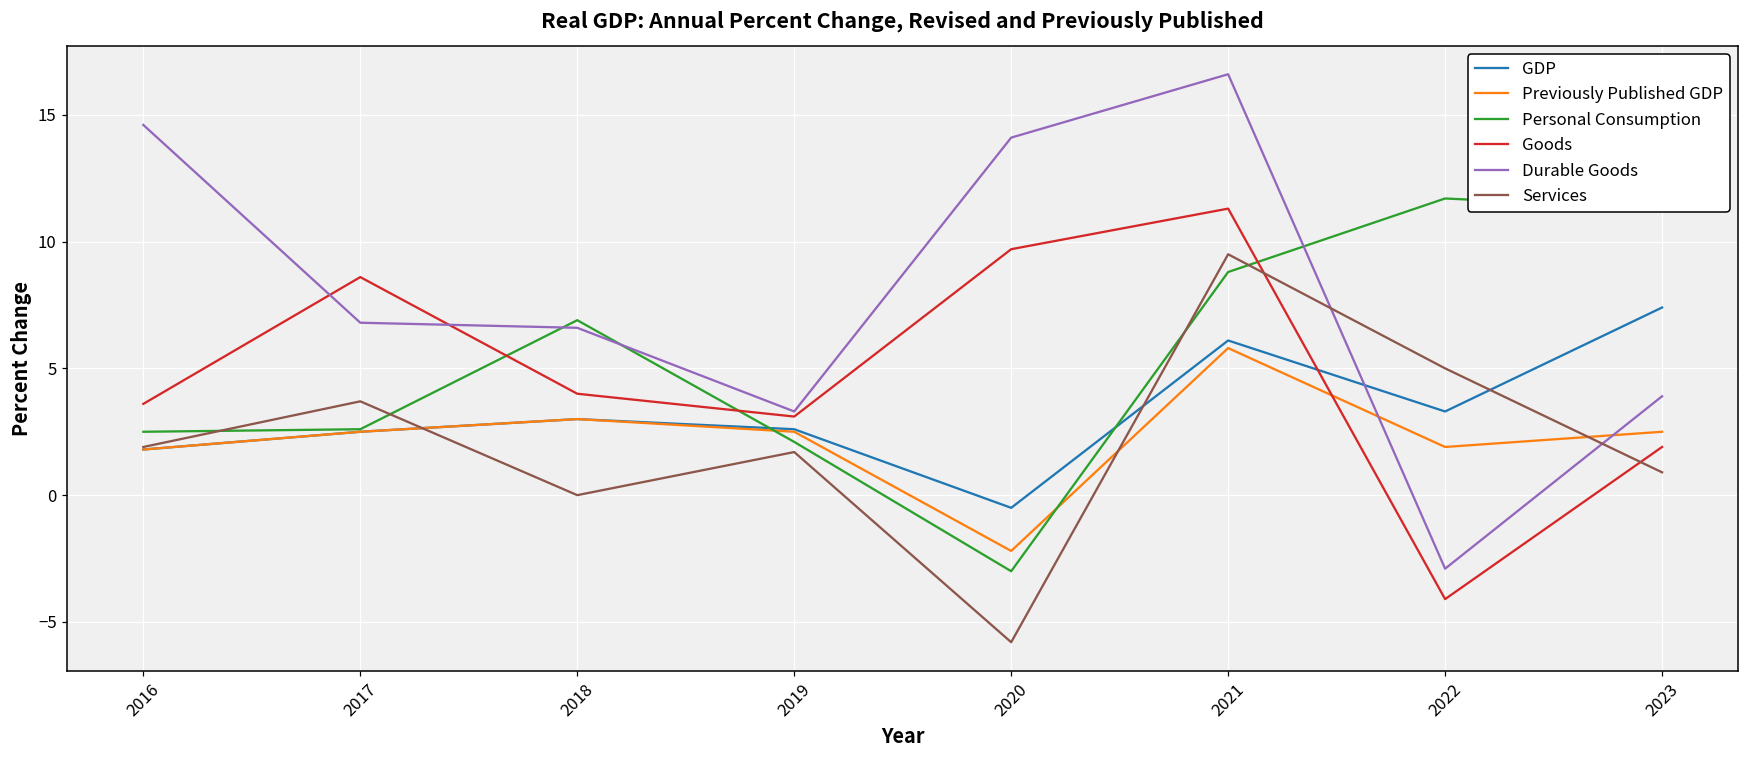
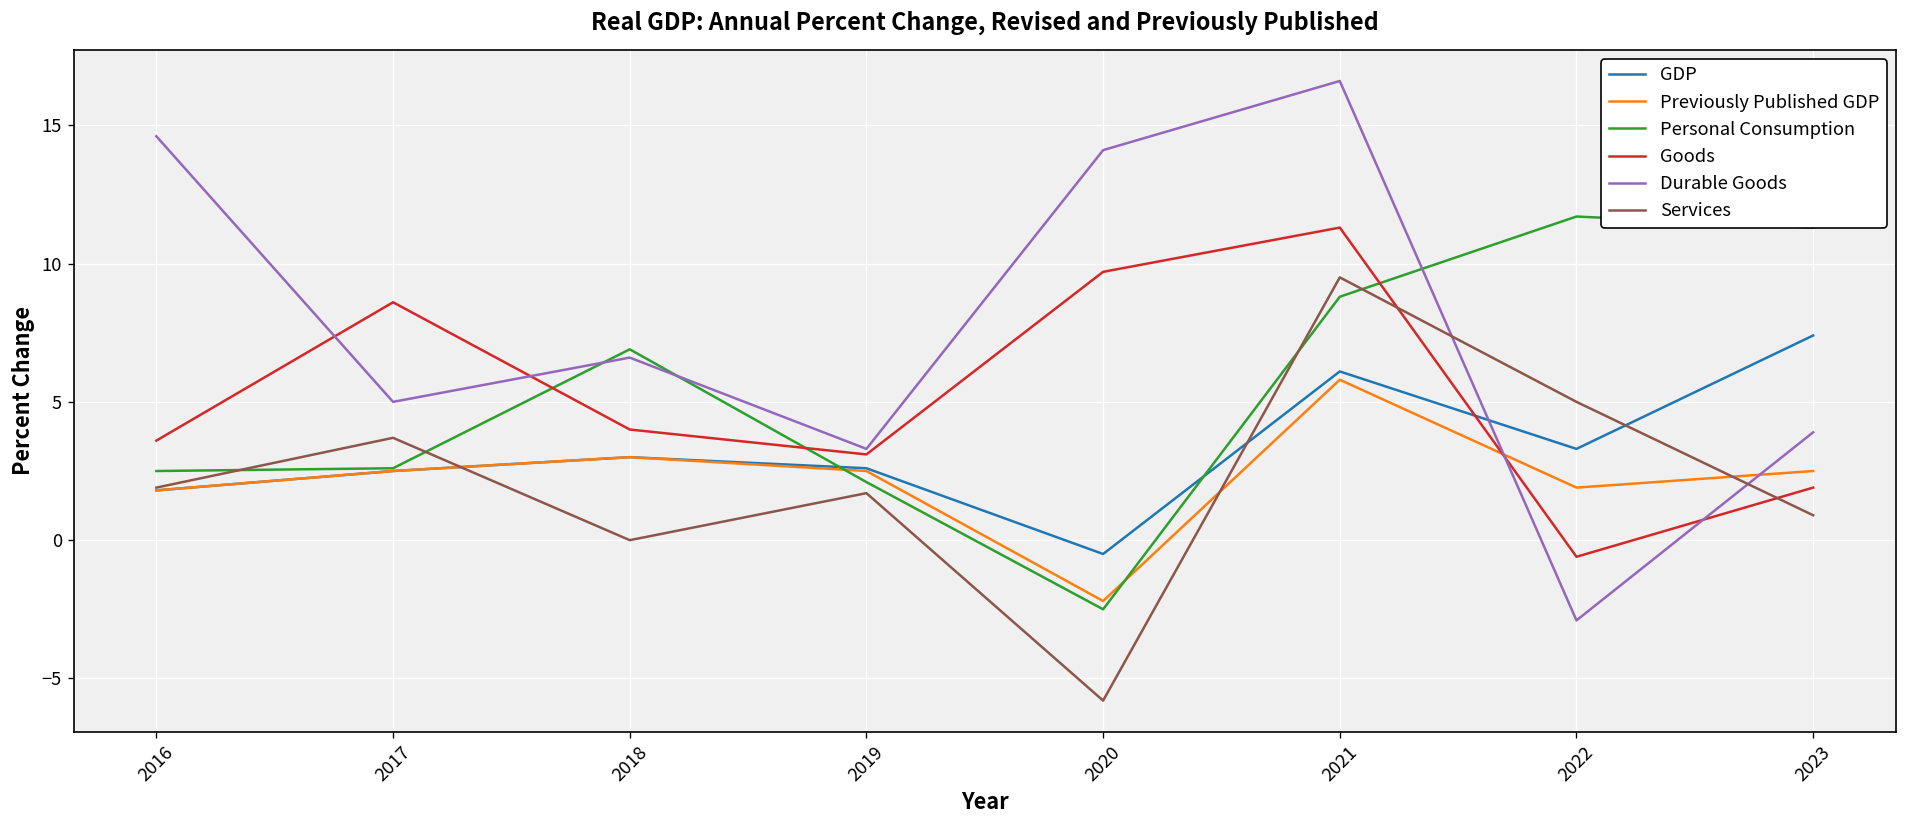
Durable Goods, 2017: 6.8 -> 5.0
Personal Consumption, 2020: -3.0 -> -2.5
Goods, 2022: -4.1 -> -0.6
